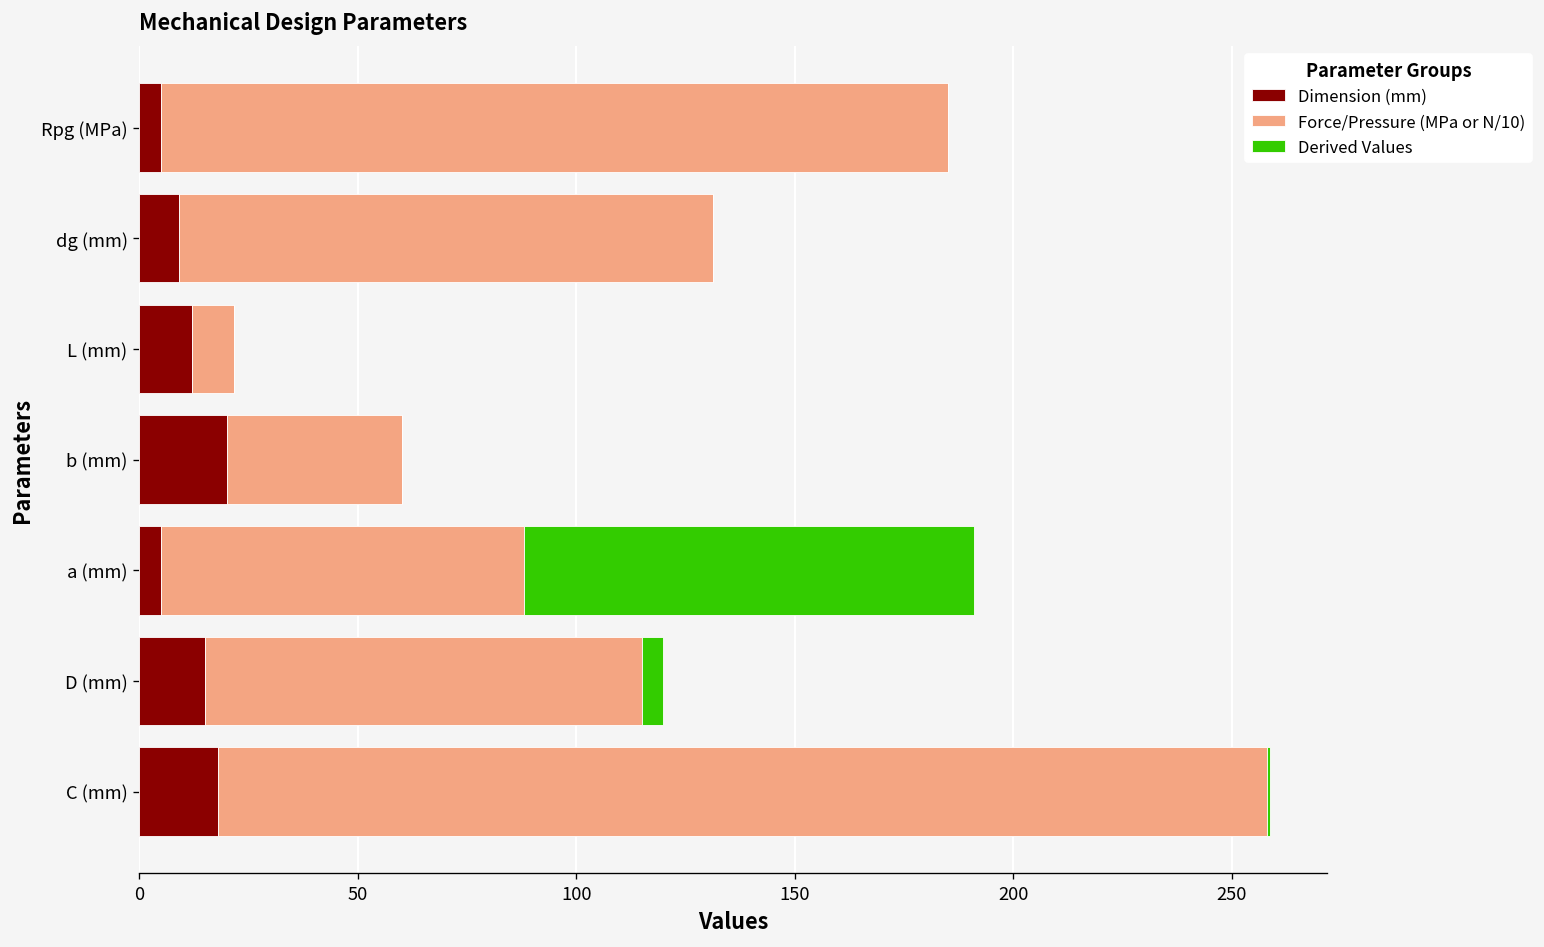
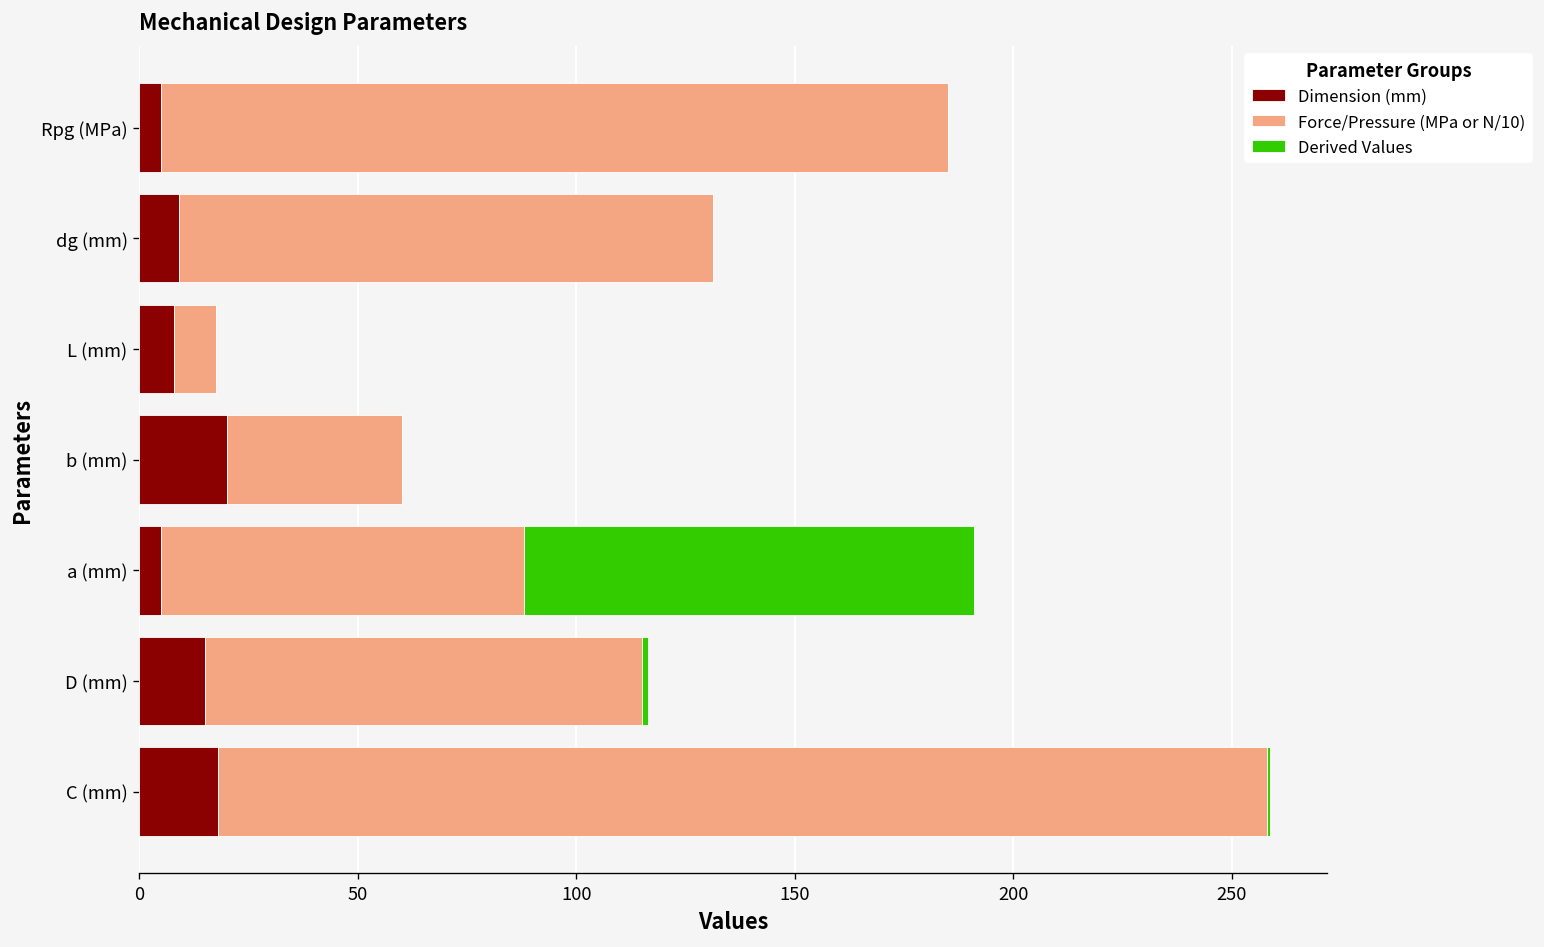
Dimension (mm), L (mm): 12 -> 8
Derived Values, D (mm): 5 -> 1
